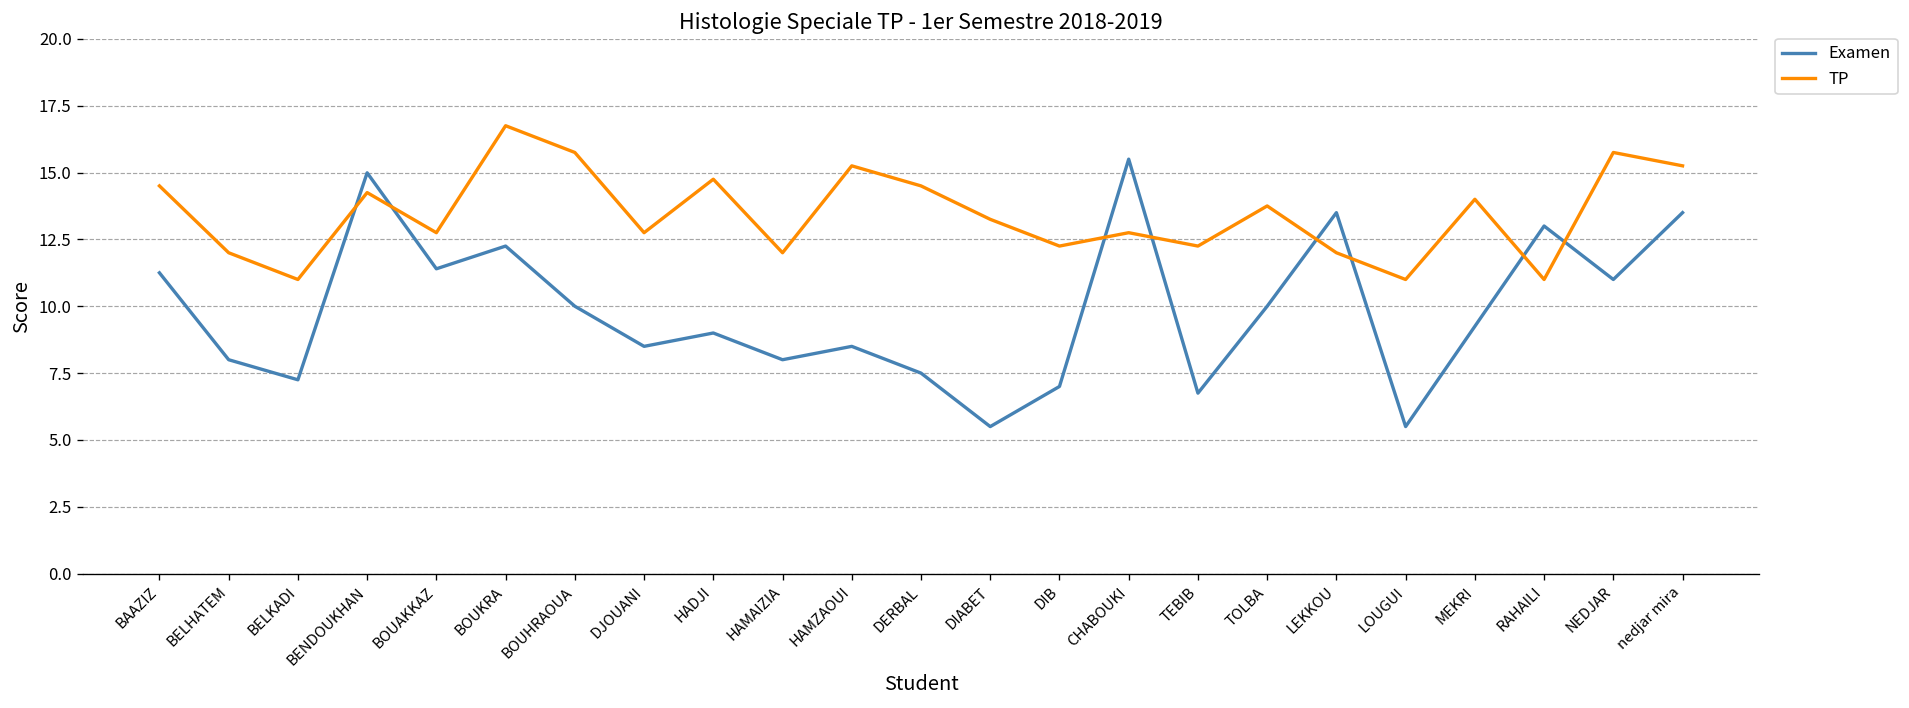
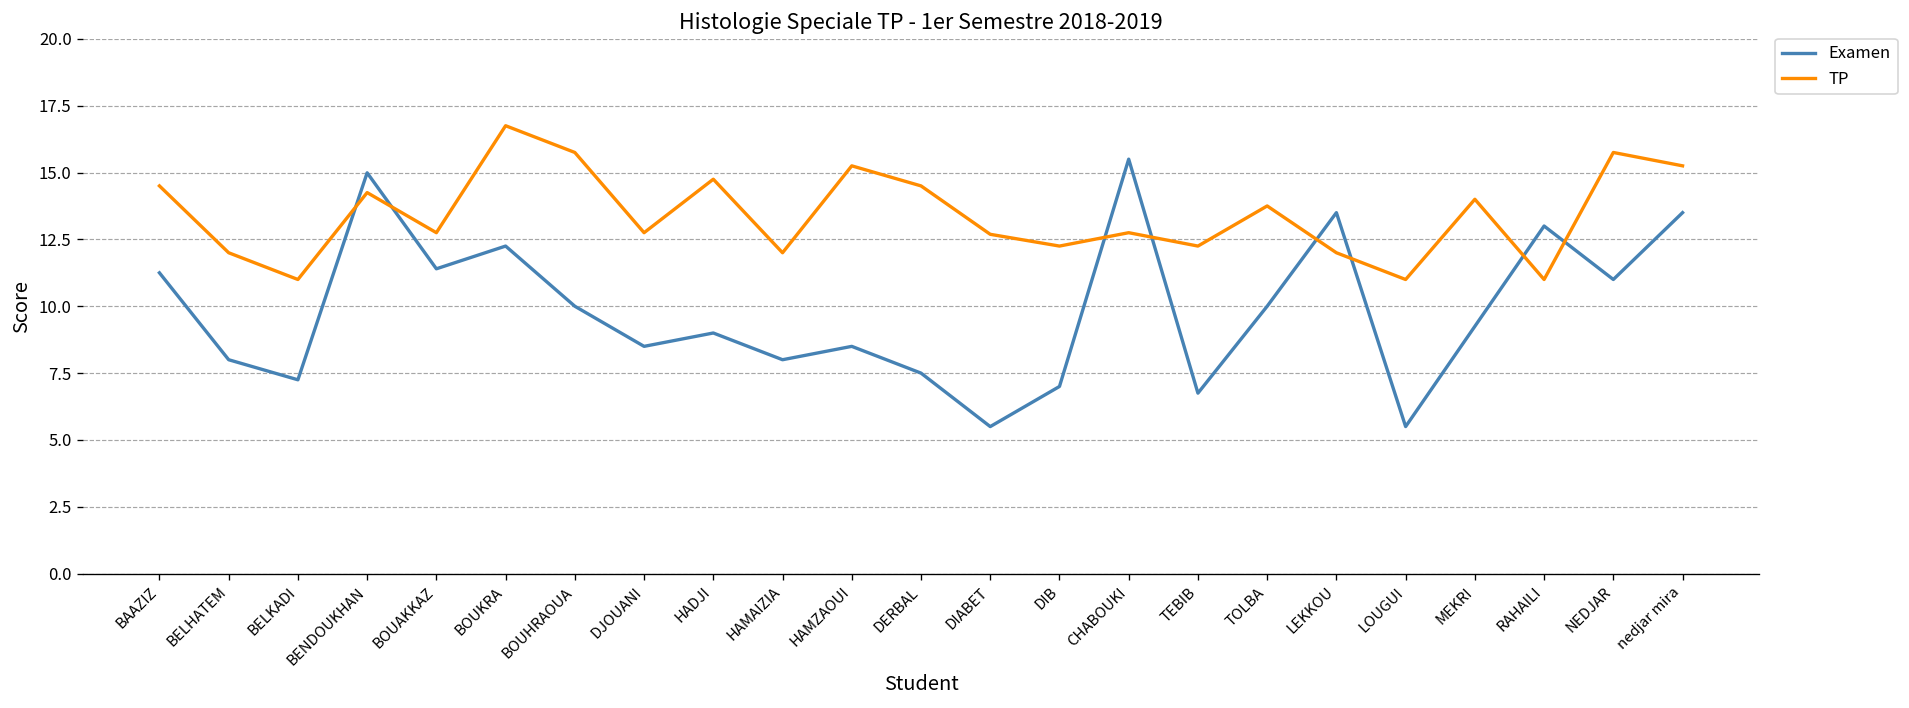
TP, DIABET: 13.3 -> 12.7
